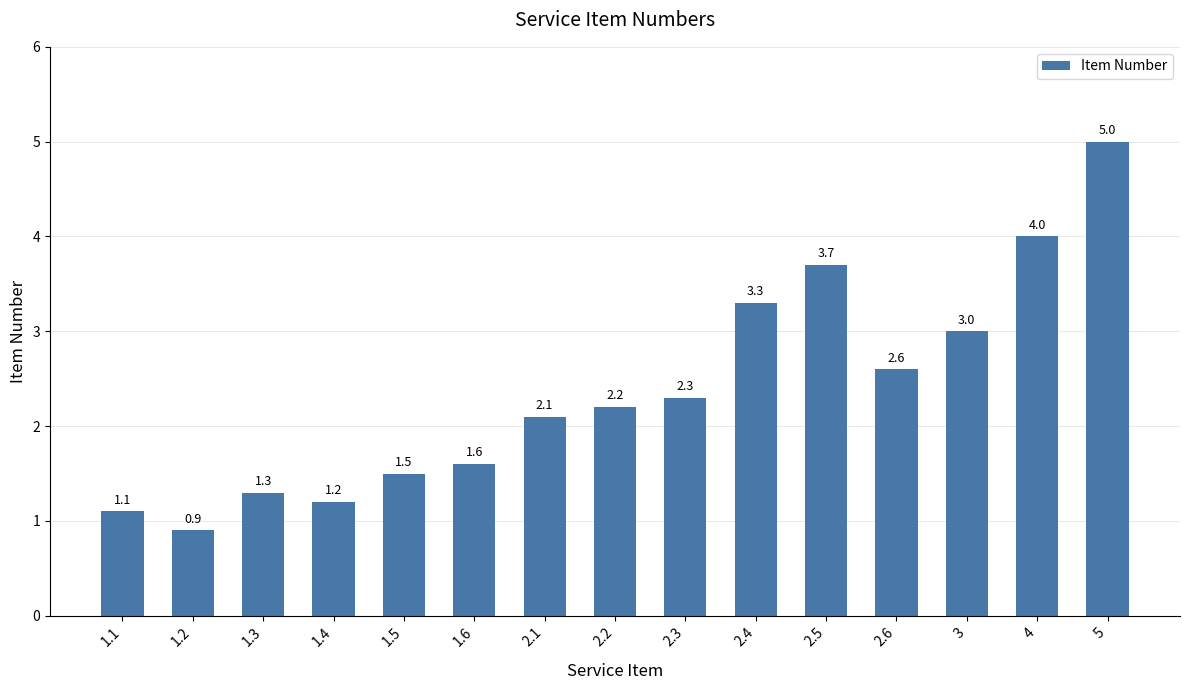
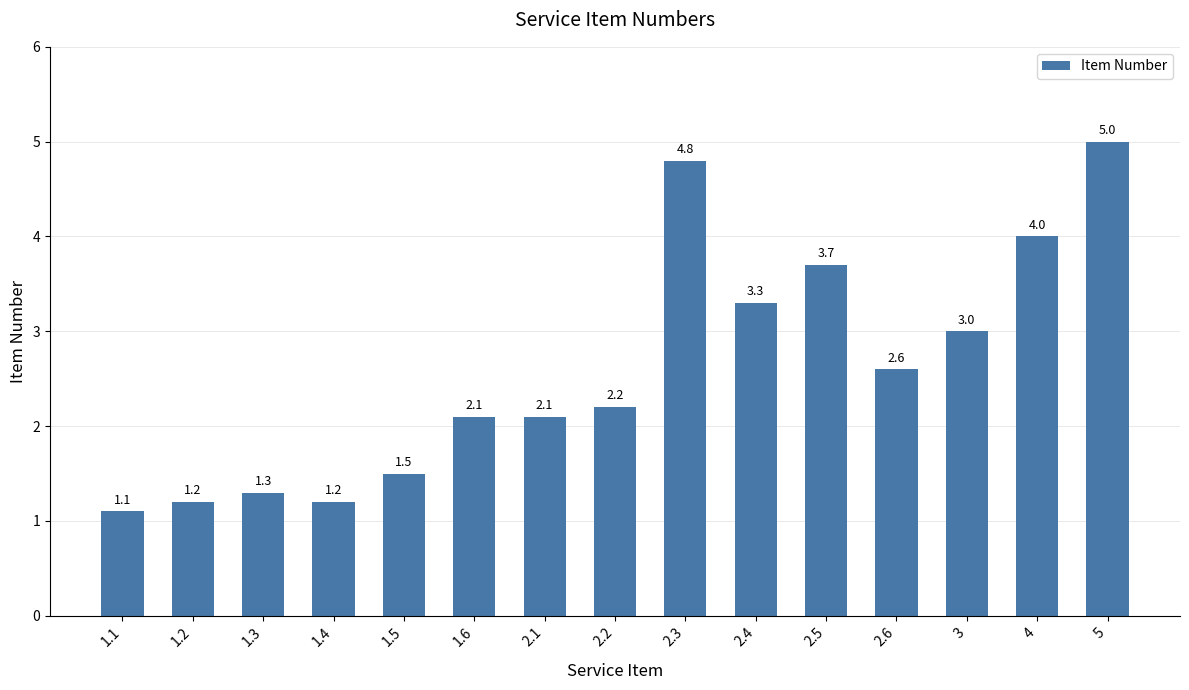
1.2: 0.9 -> 1.2
1.6: 1.6 -> 2.1
2.3: 2.3 -> 4.8
